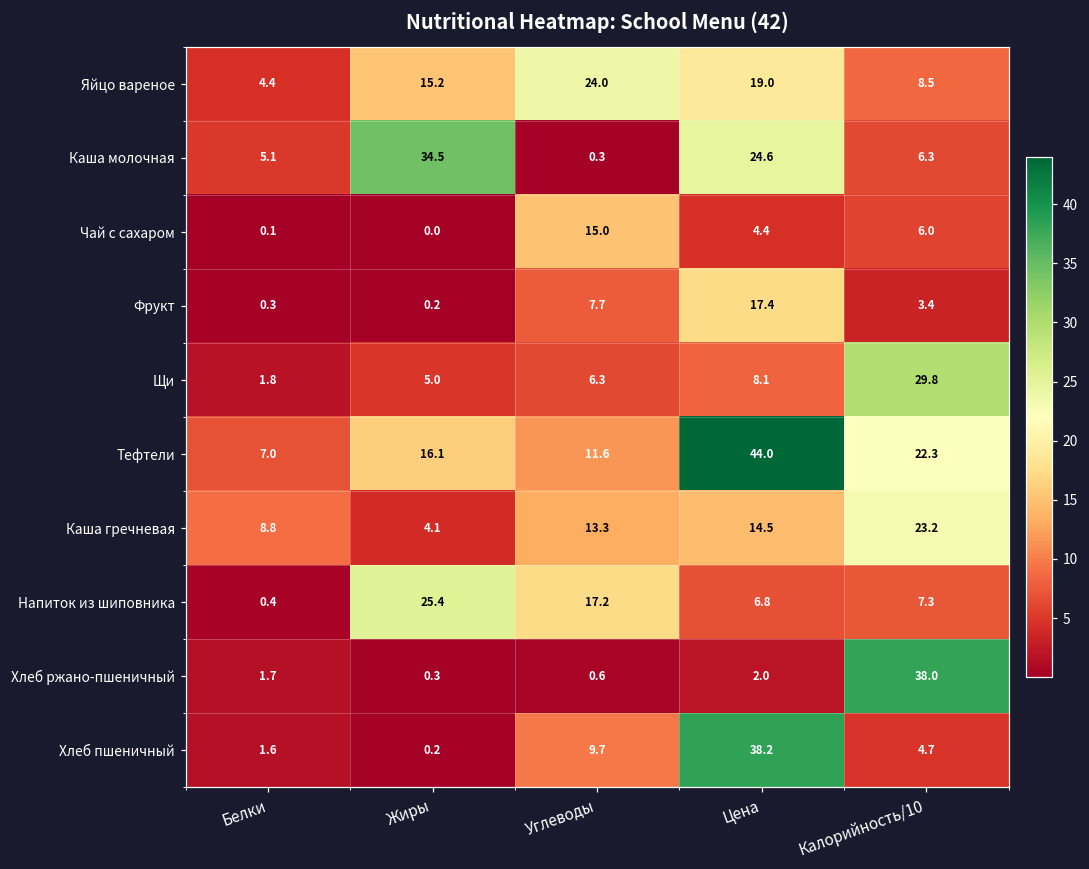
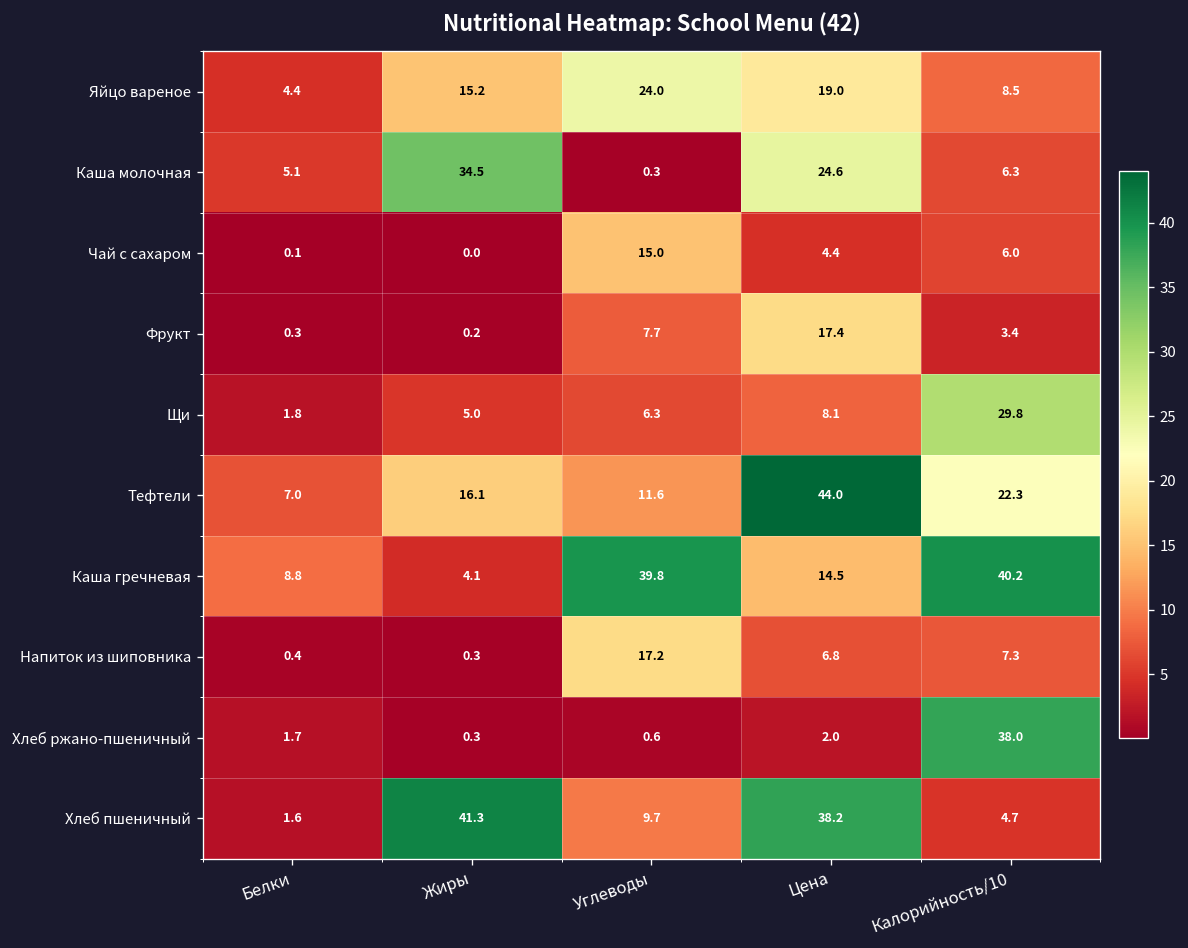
Каша гречневая, Углеводы: 13.3 -> 39.8
Каша гречневая, Калорийность/10: 23.2 -> 40.2
Напиток из шиповника, Жиры: 25.4 -> 0.3
Хлеб пшеничный, Жиры: 0.2 -> 41.3
